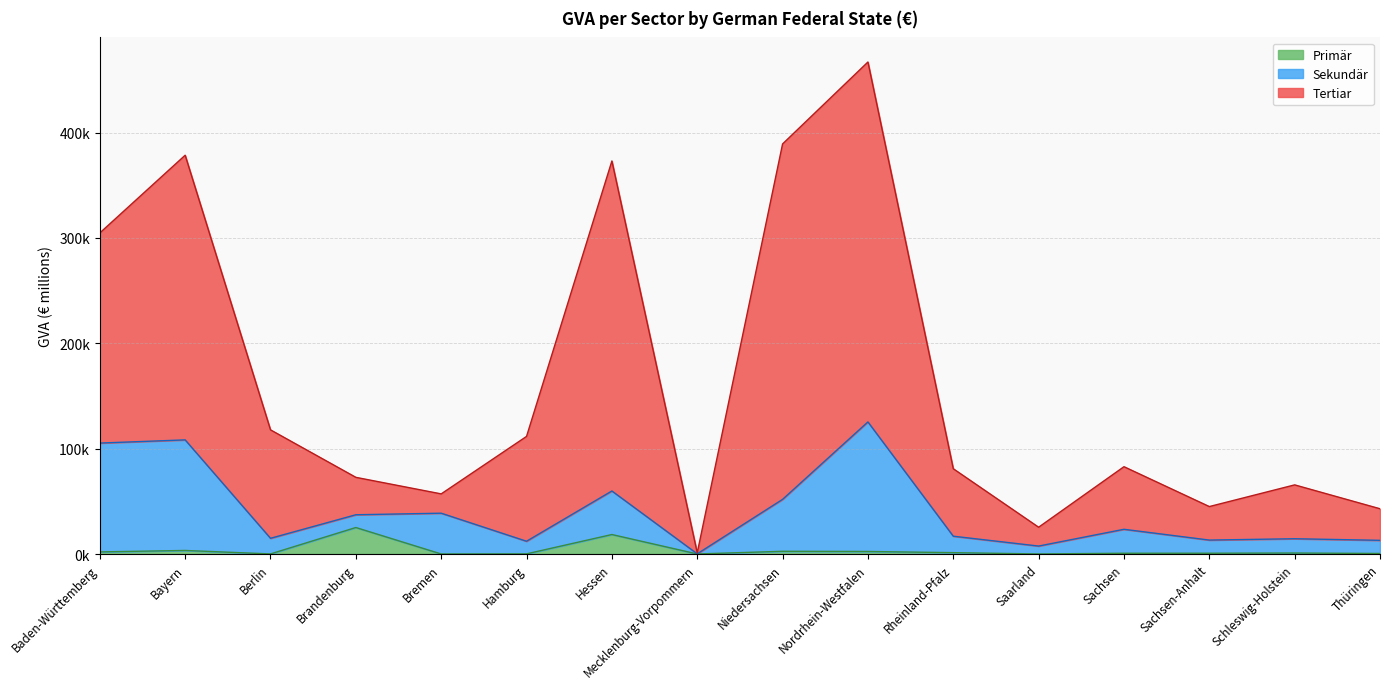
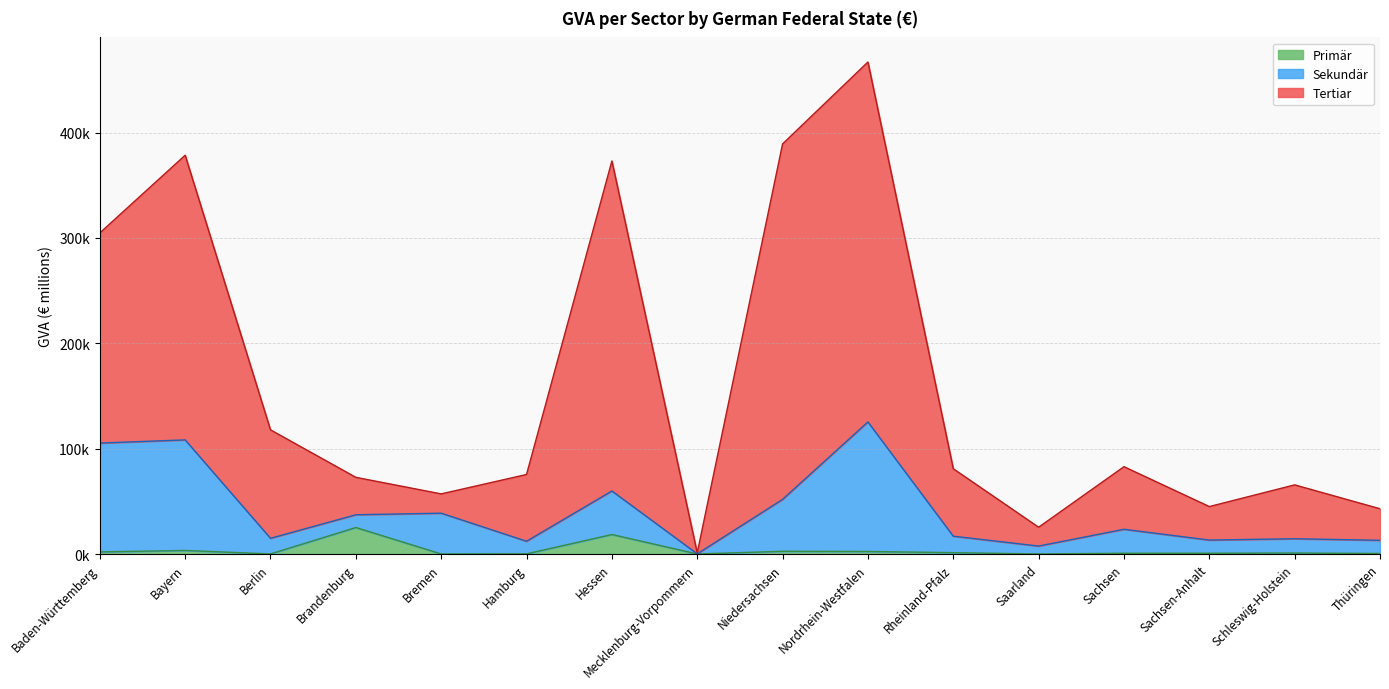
Tertiar, Hamburg: 100000 -> 63000
